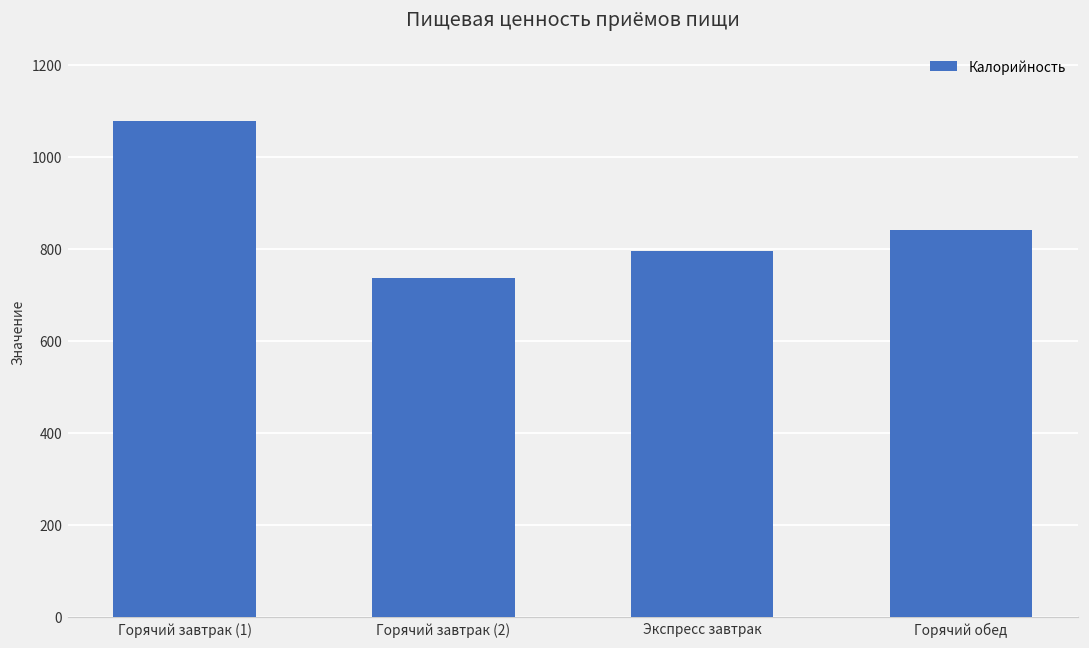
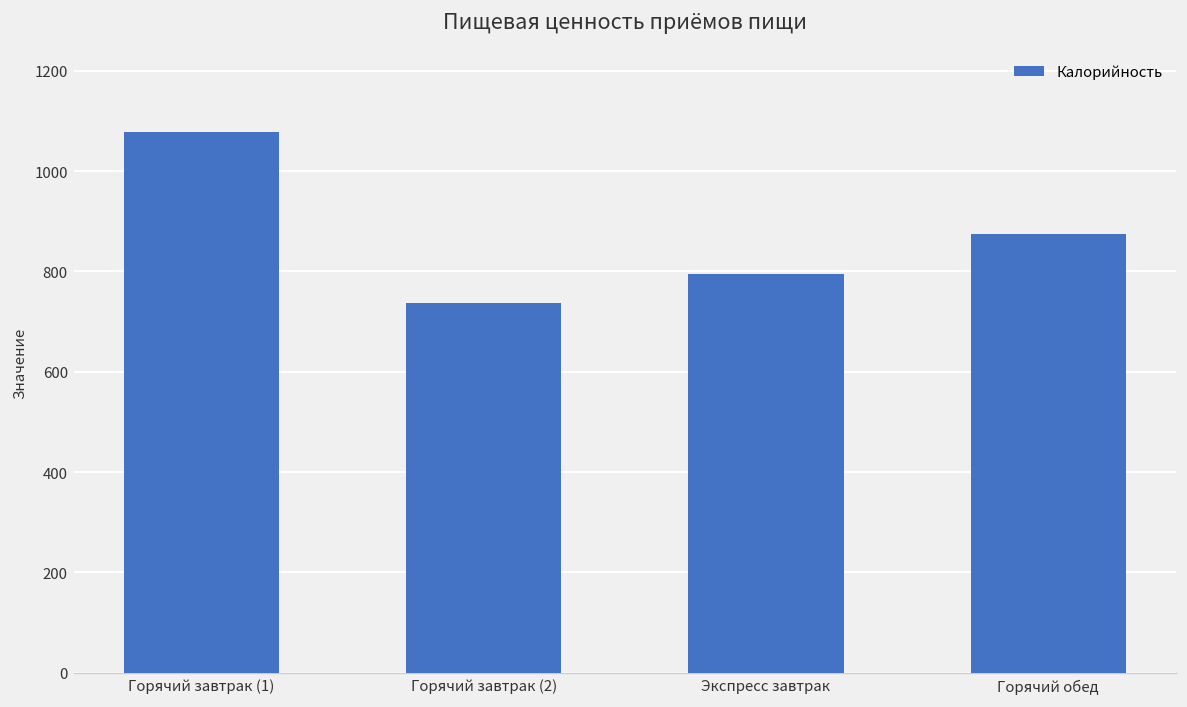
Горячий обед: 840 -> 870
